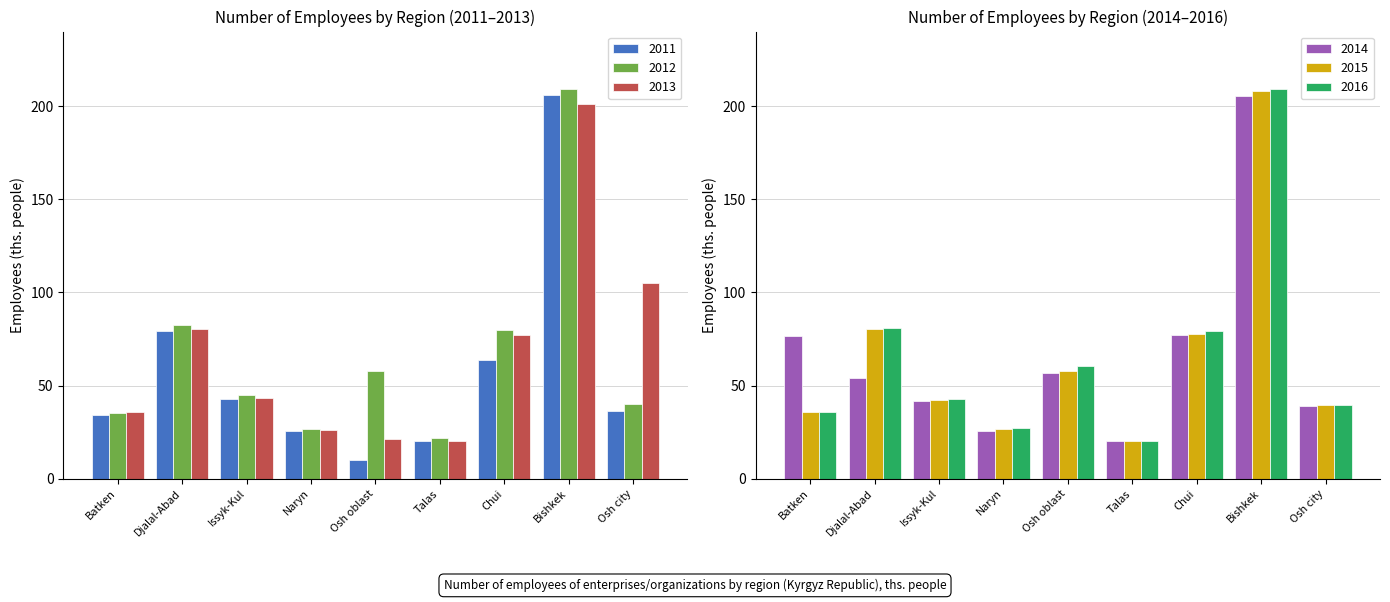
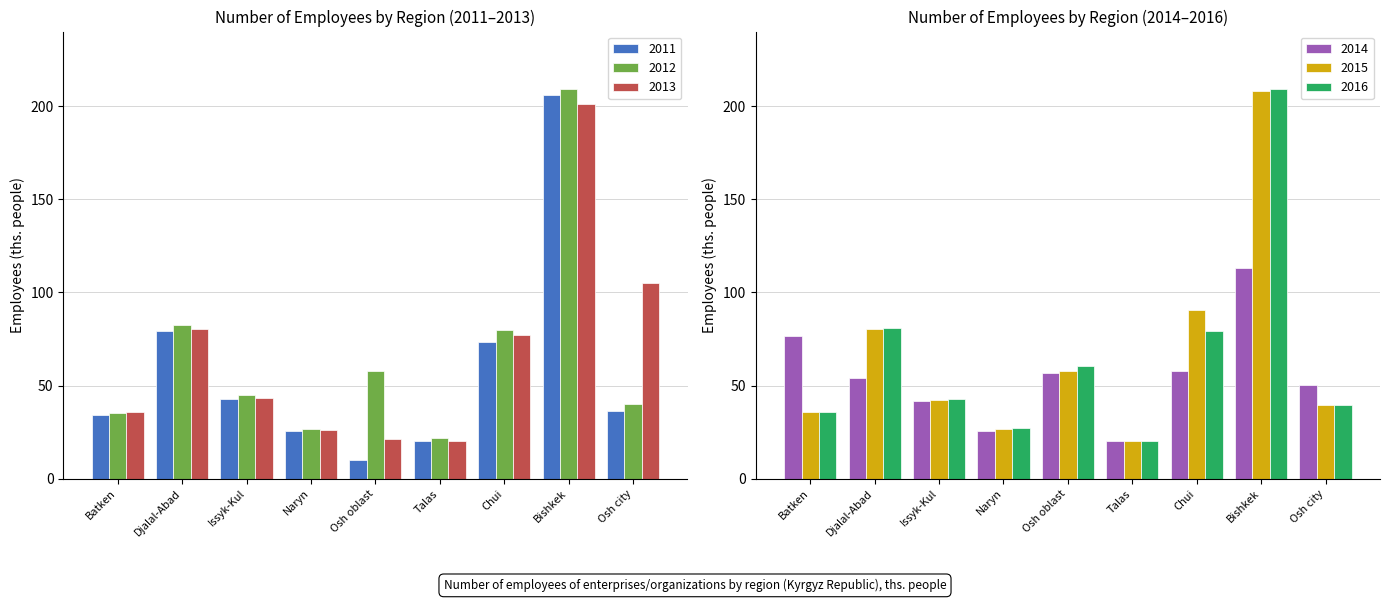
Number of Employees by Region (2011–2013), 2011, Chui: 64 -> 73
Number of Employees by Region (2014–2016), 2014, Chui: 77 -> 58
Number of Employees by Region (2014–2016), 2015, Chui: 78 -> 90
Number of Employees by Region (2014–2016), 2014, Bishkek: 206 -> 113
Number of Employees by Region (2014–2016), 2014, Osh city: 39 -> 51
